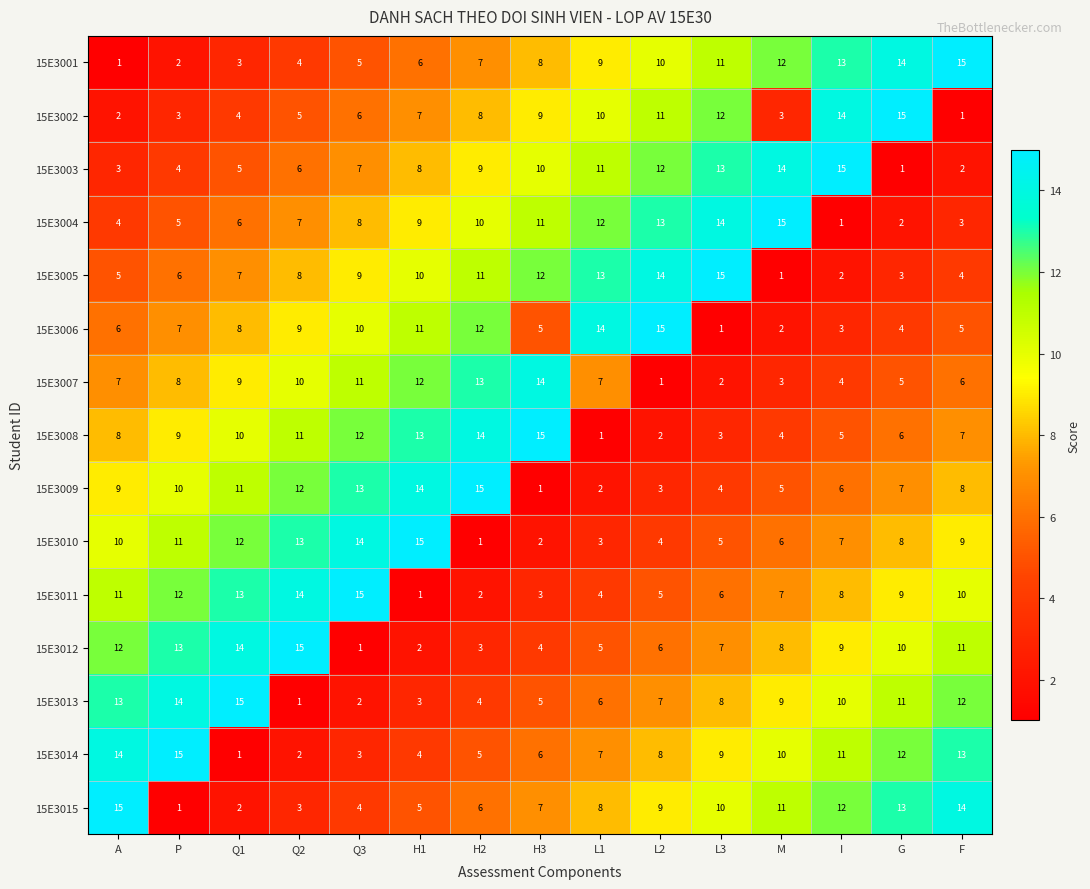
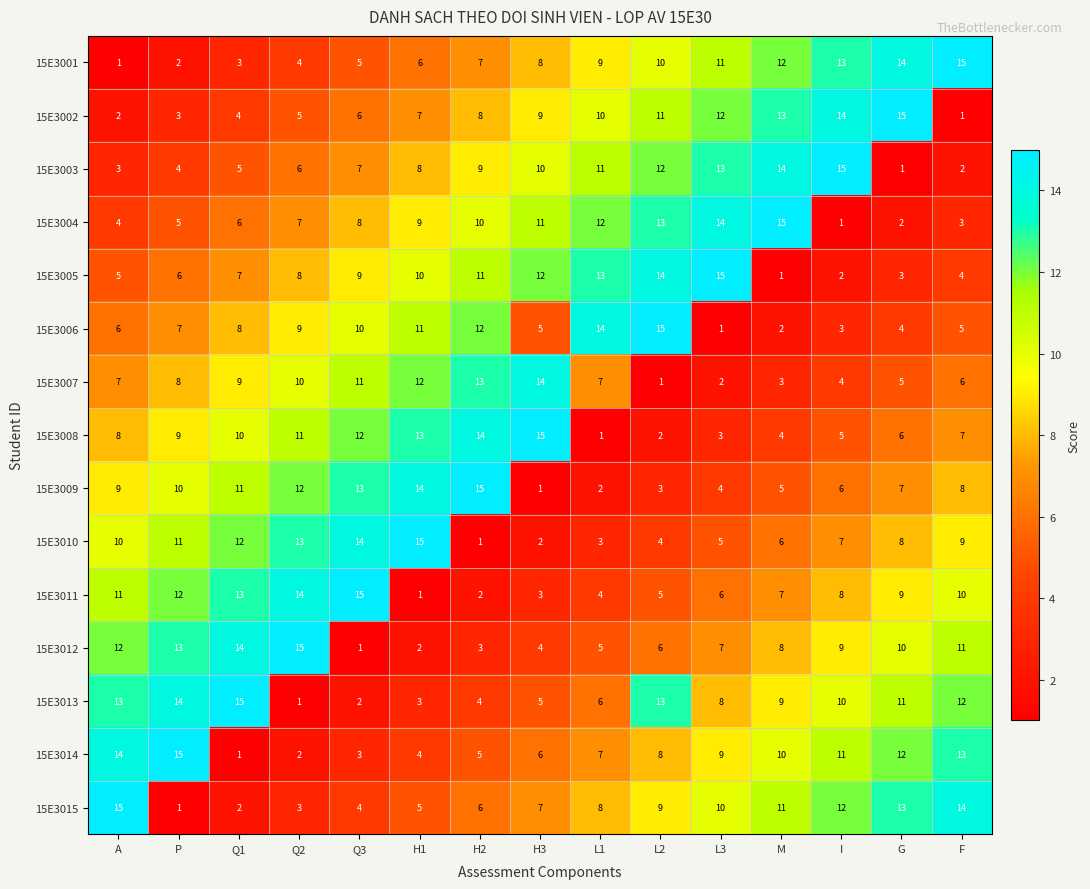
15E3002, M: 3 -> 13
15E3013, L2: 7 -> 13
